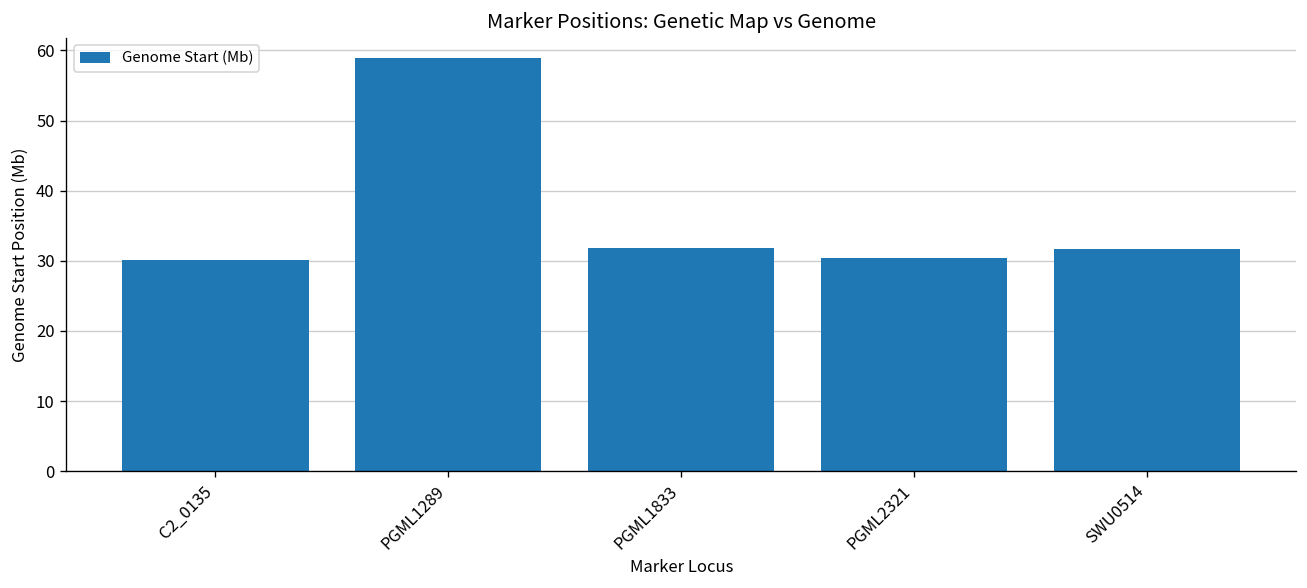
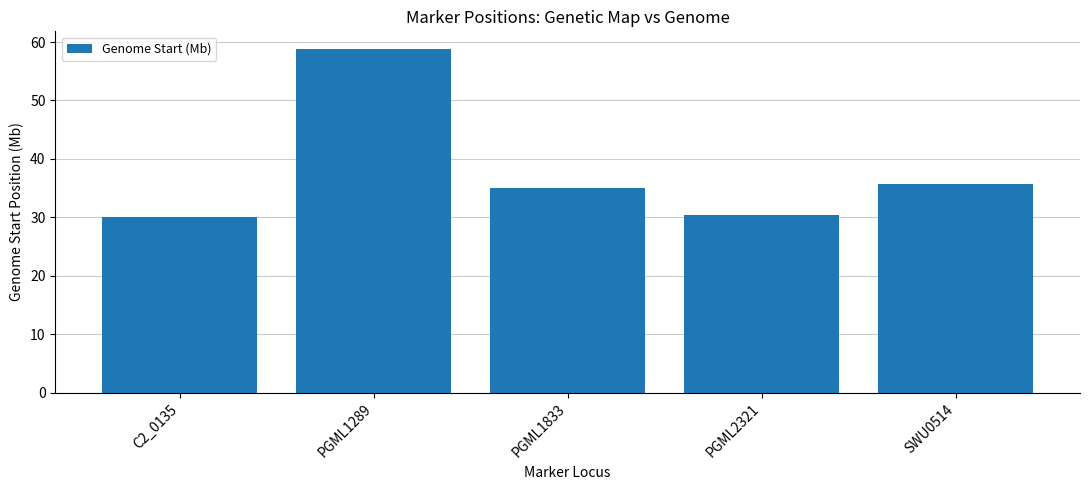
PGML1833: 32 -> 35
SWU0514: 32 -> 36
